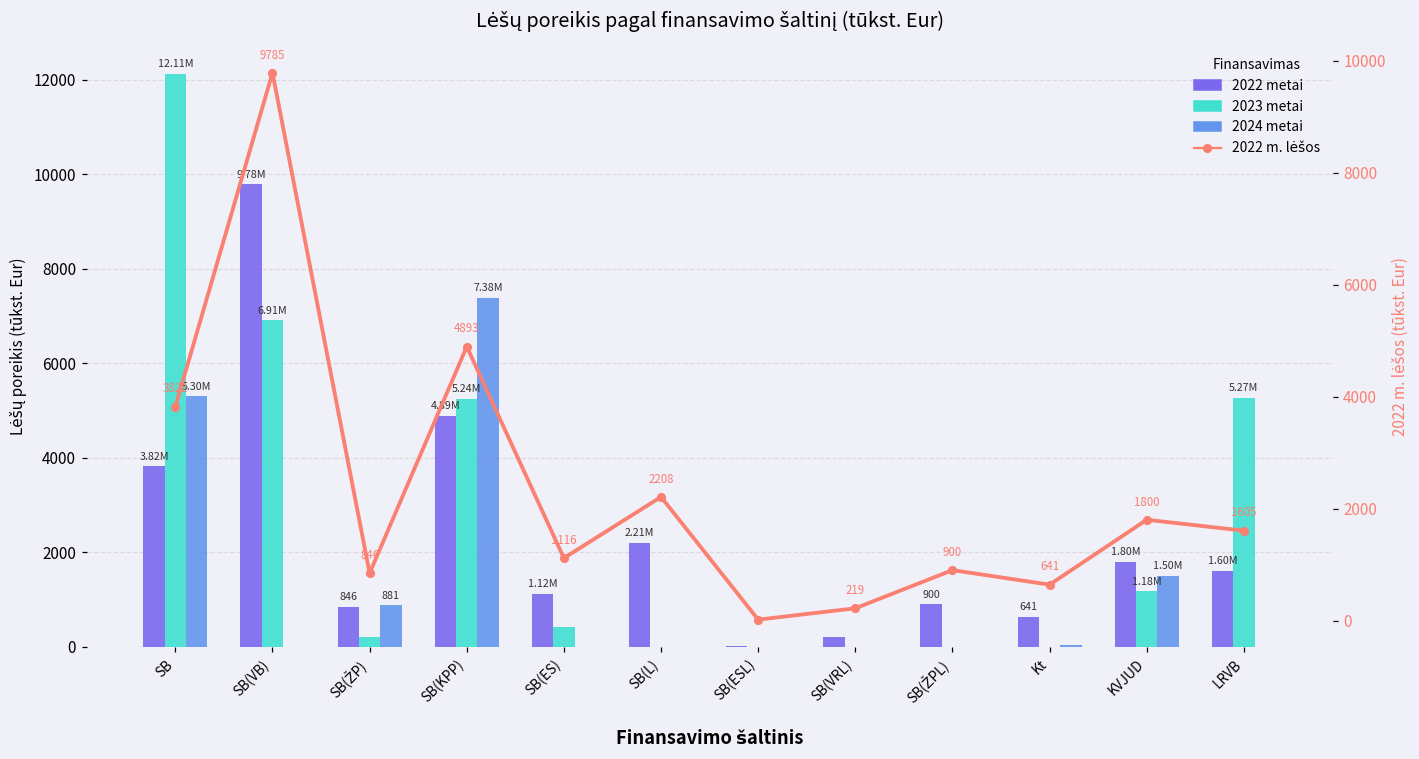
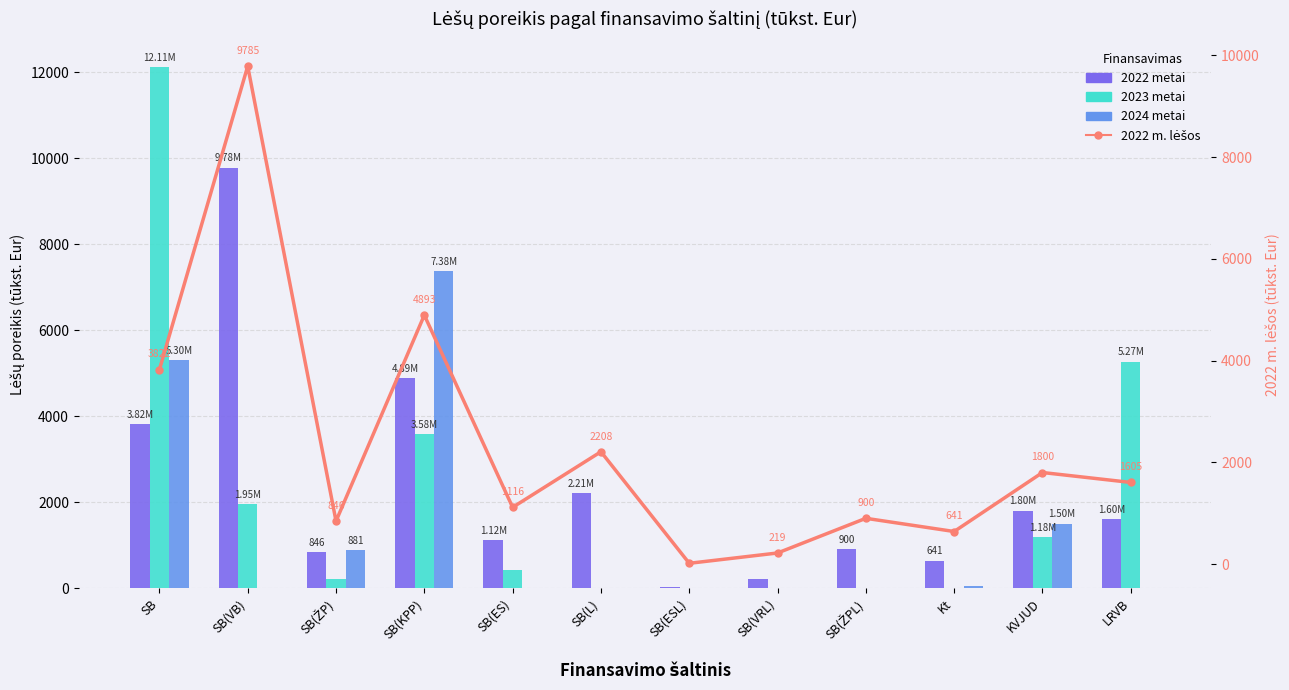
2023 metai, SB(VB): 6.91M -> 1.95M
2023 metai, SB(KPP): 5.24M -> 3.58M
